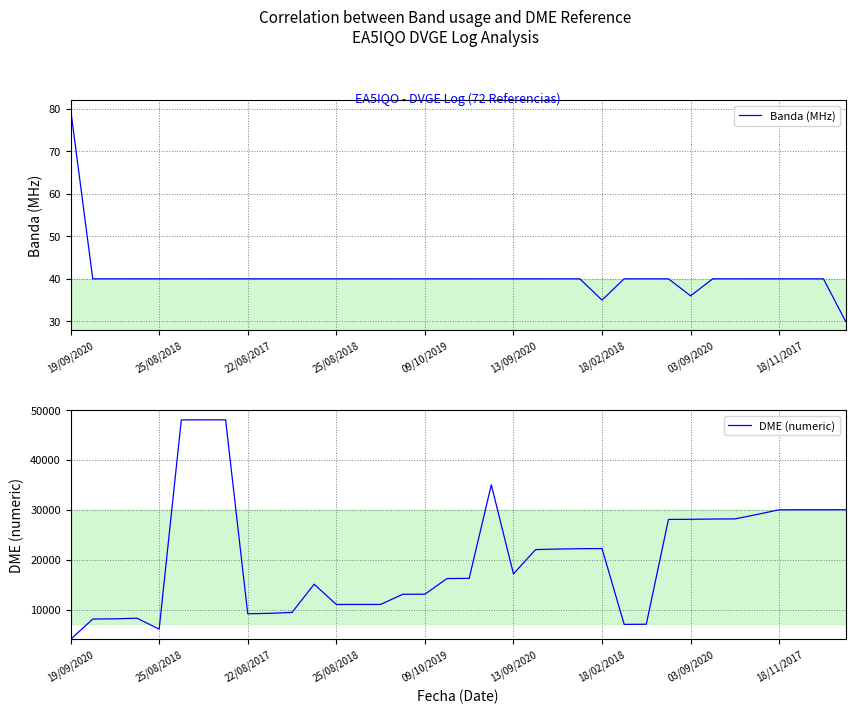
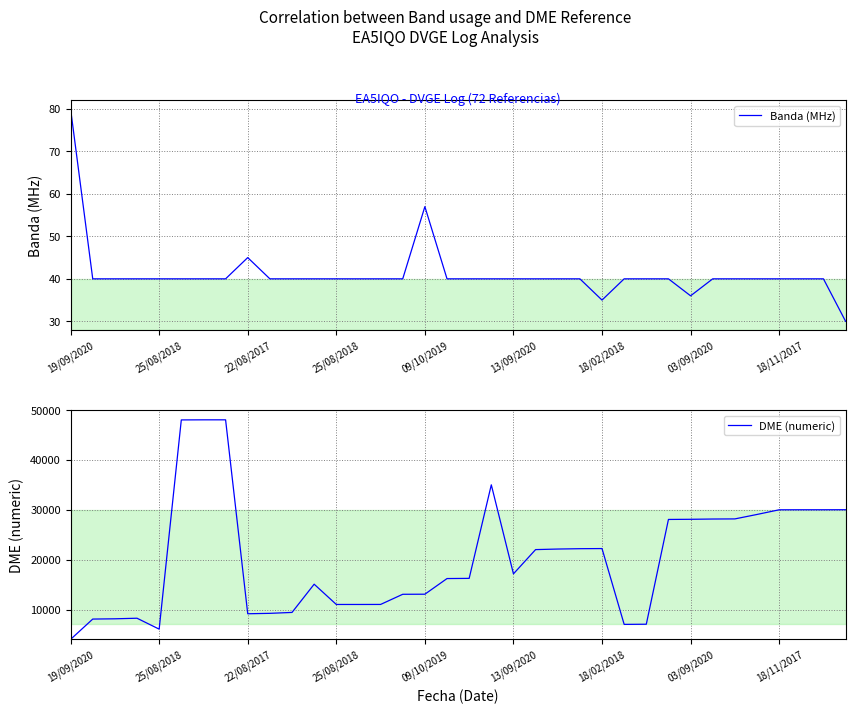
EA5IQO - DVGE Log (72 Referencias), 22/08/2017: 40 -> 45
EA5IQO - DVGE Log (72 Referencias), 09/10/2019: 40 -> 57
